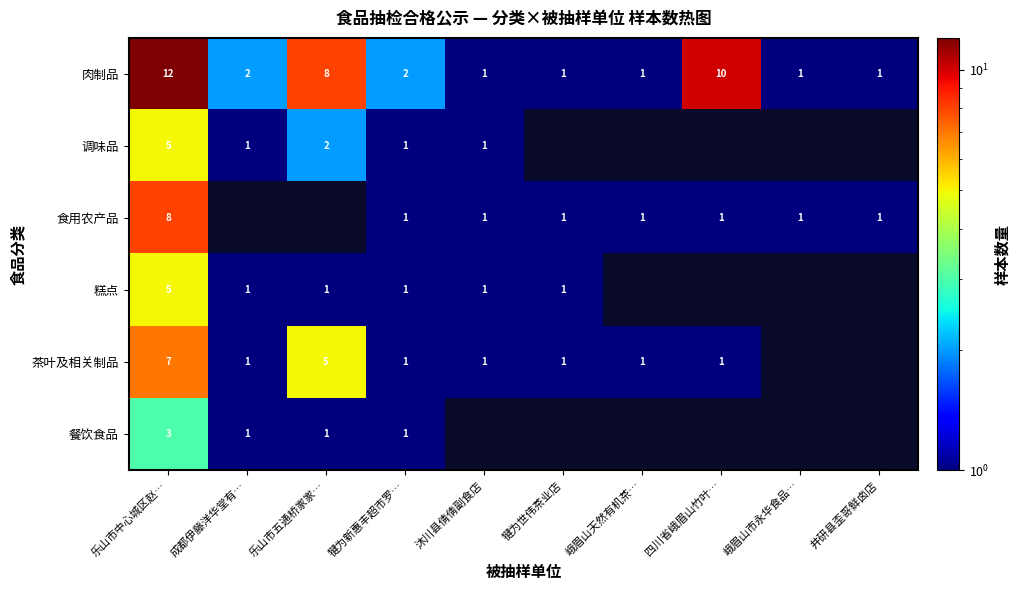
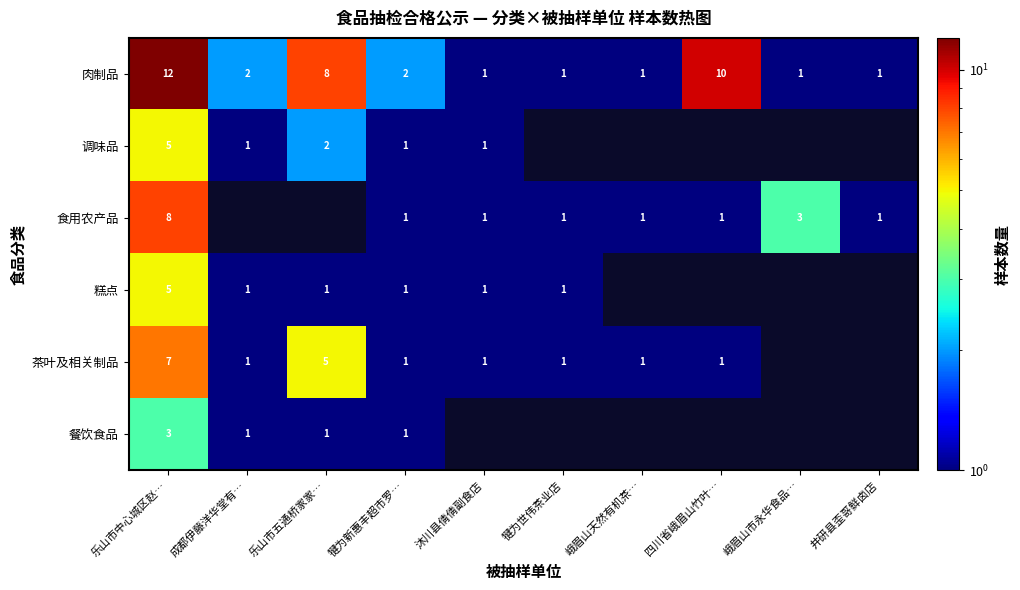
食用农产品, 峨眉山市永华食品…: 1 -> 3
